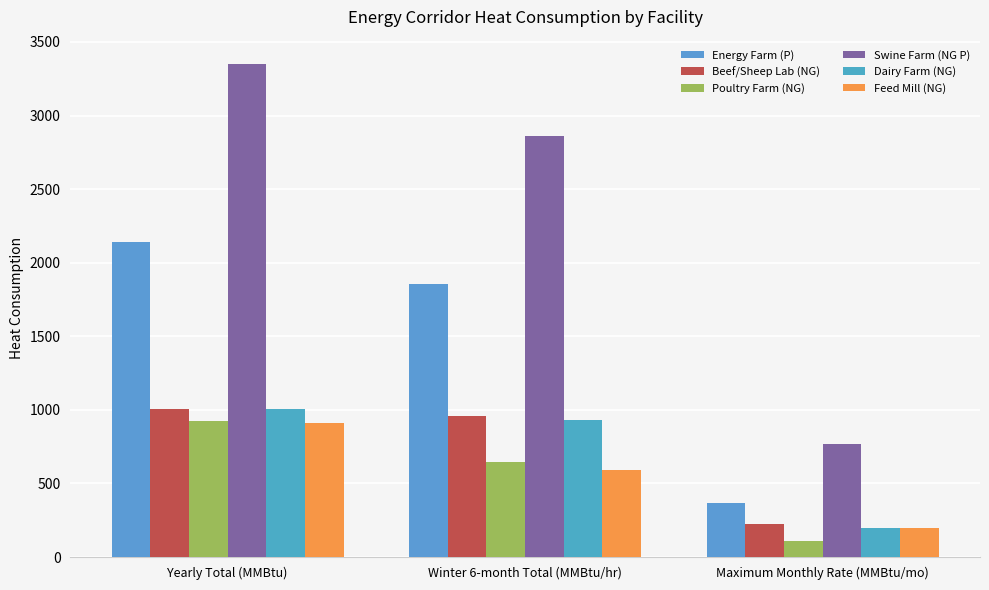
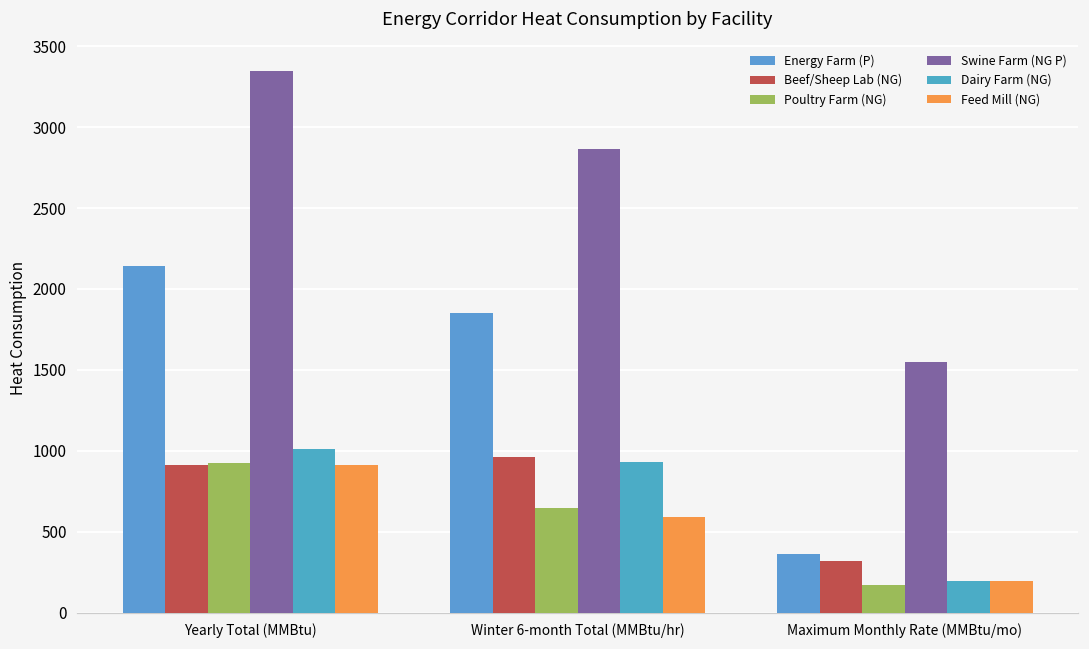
Beef/Sheep Lab (NG), Yearly Total (MMBtu): 1010 -> 910
Beef/Sheep Lab (NG), Maximum Monthly Rate (MMBtu/mo): 220 -> 320
Poultry Farm (NG), Maximum Monthly Rate (MMBtu/mo): 110 -> 170
Swine Farm (NG P), Maximum Monthly Rate (MMBtu/mo): 770 -> 1550
